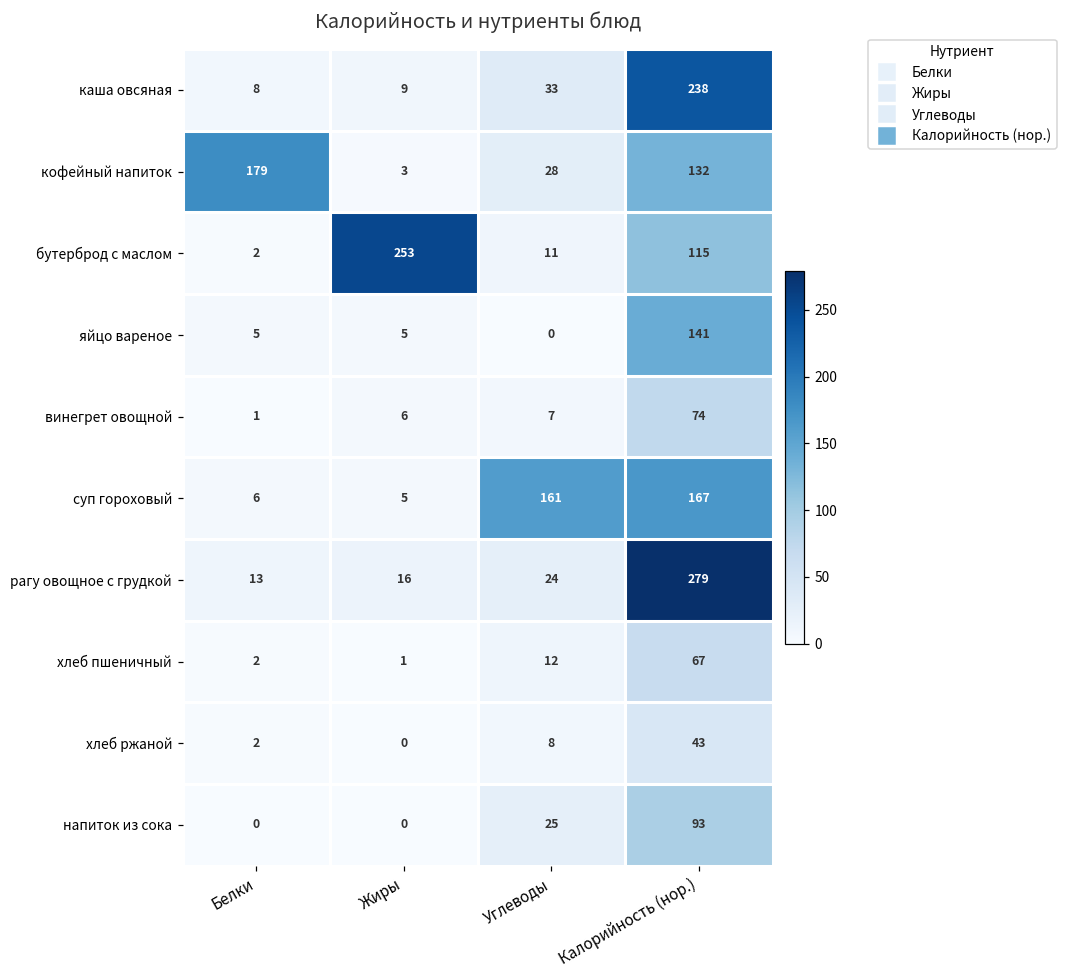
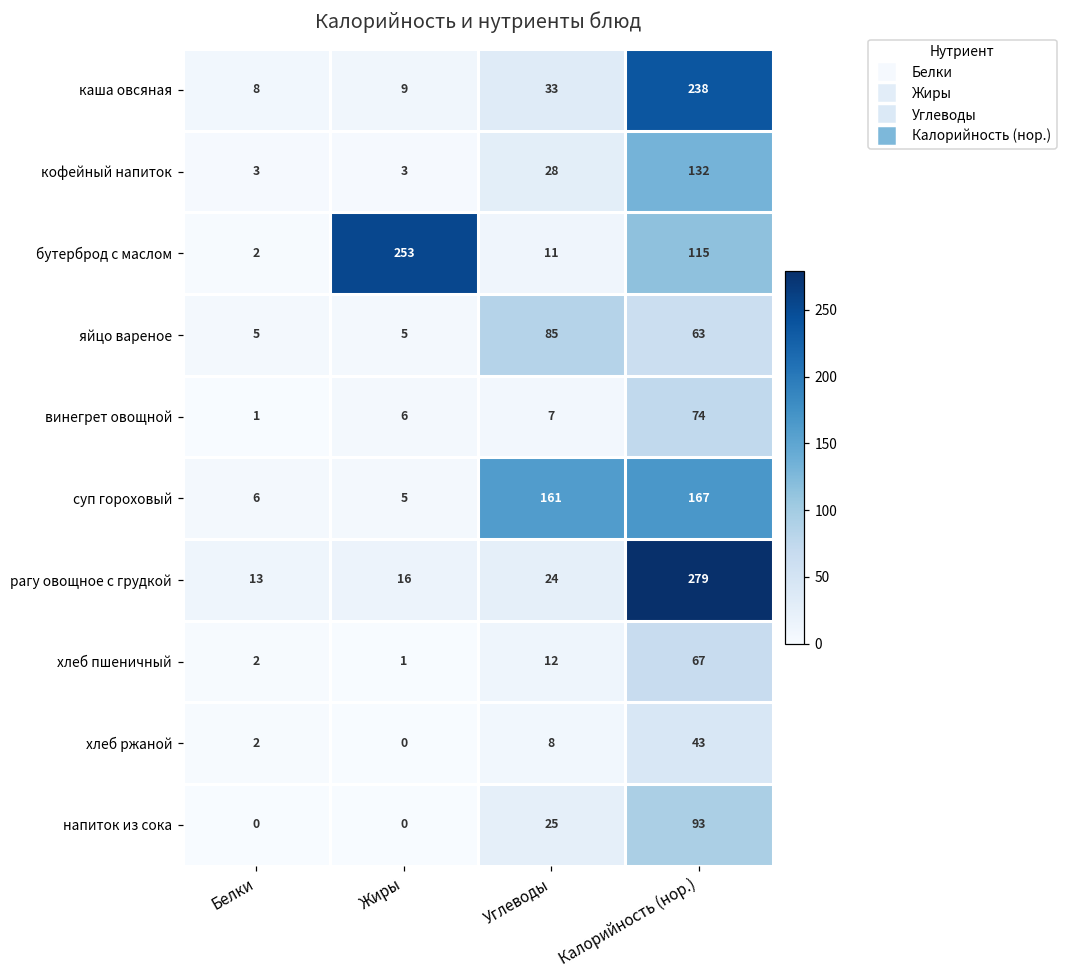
кофейный напиток, Белки: 179 -> 3
яйцо вареное, Углеводы: 0 -> 85
яйцо вареное, Калорийность (нор.): 141 -> 63
